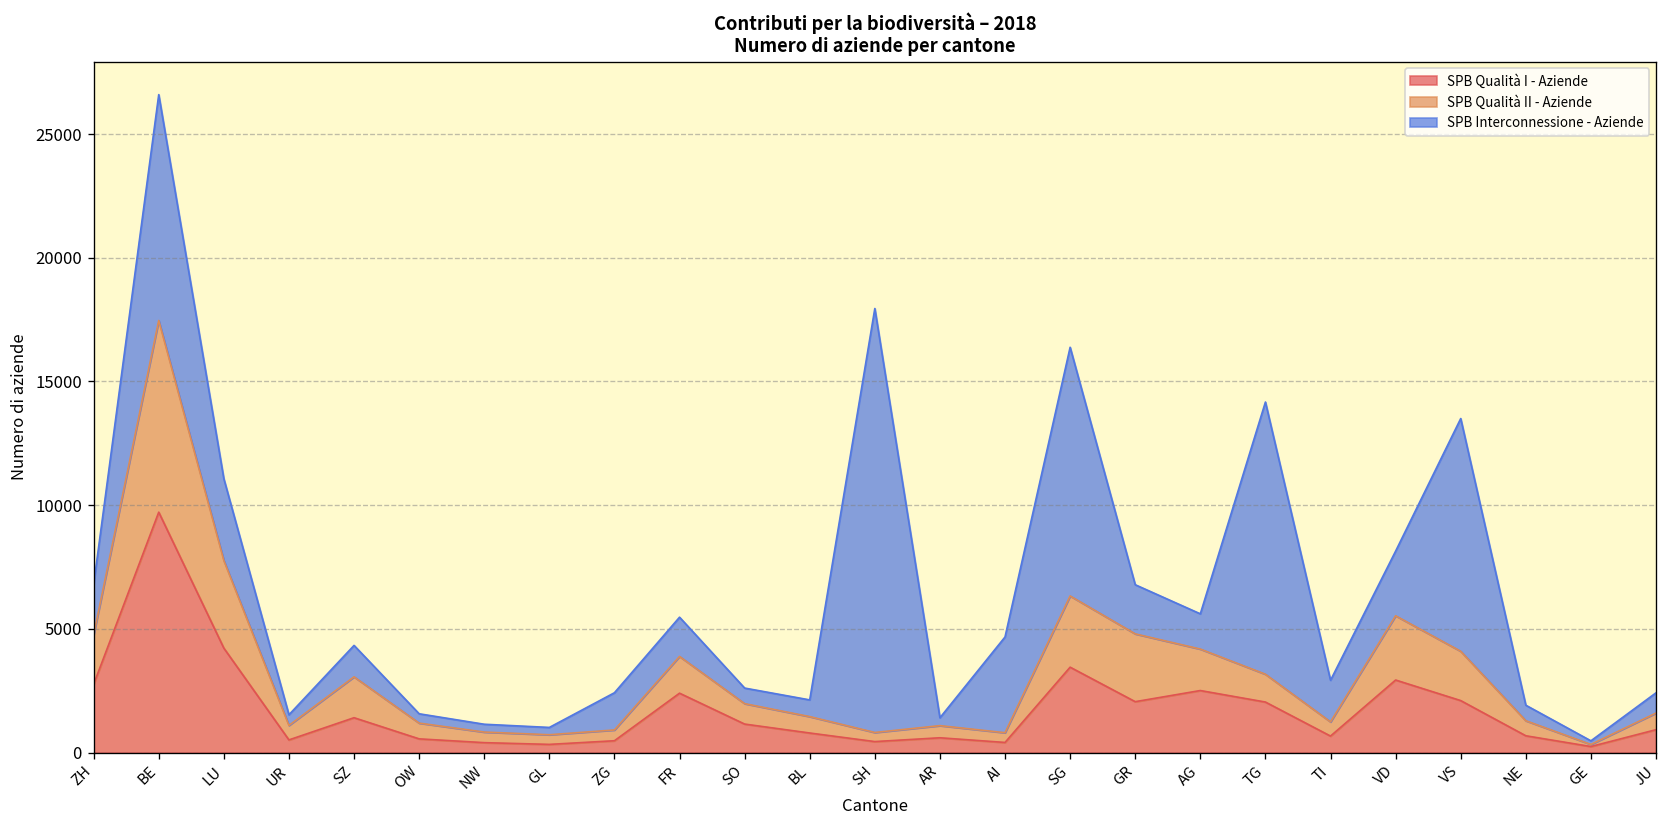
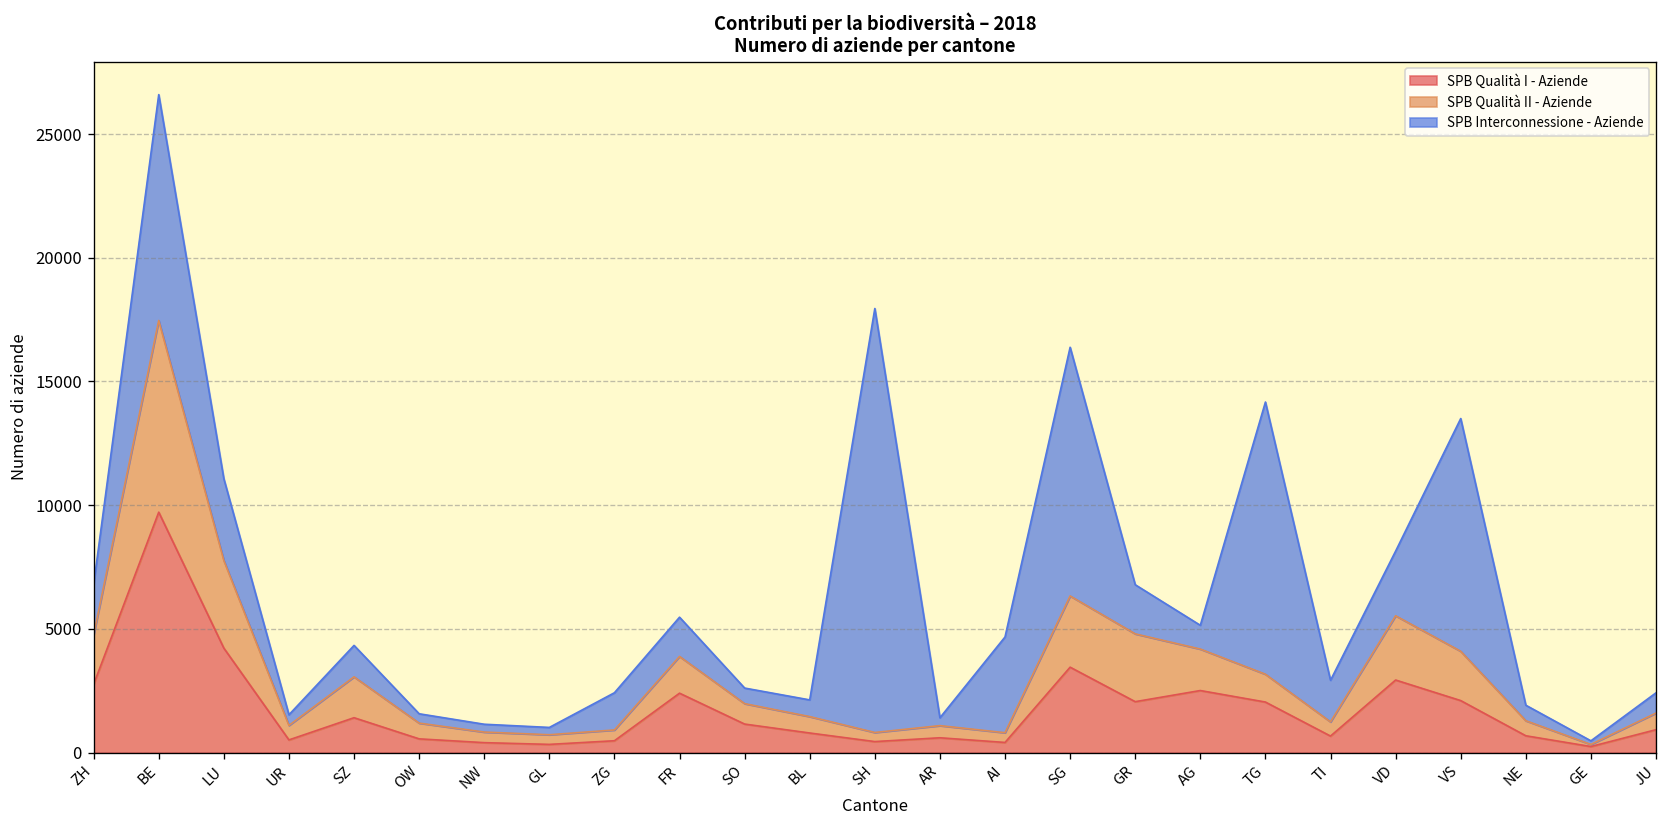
SPB Interconnessione - Aziende, AG: 1400 -> 1000
